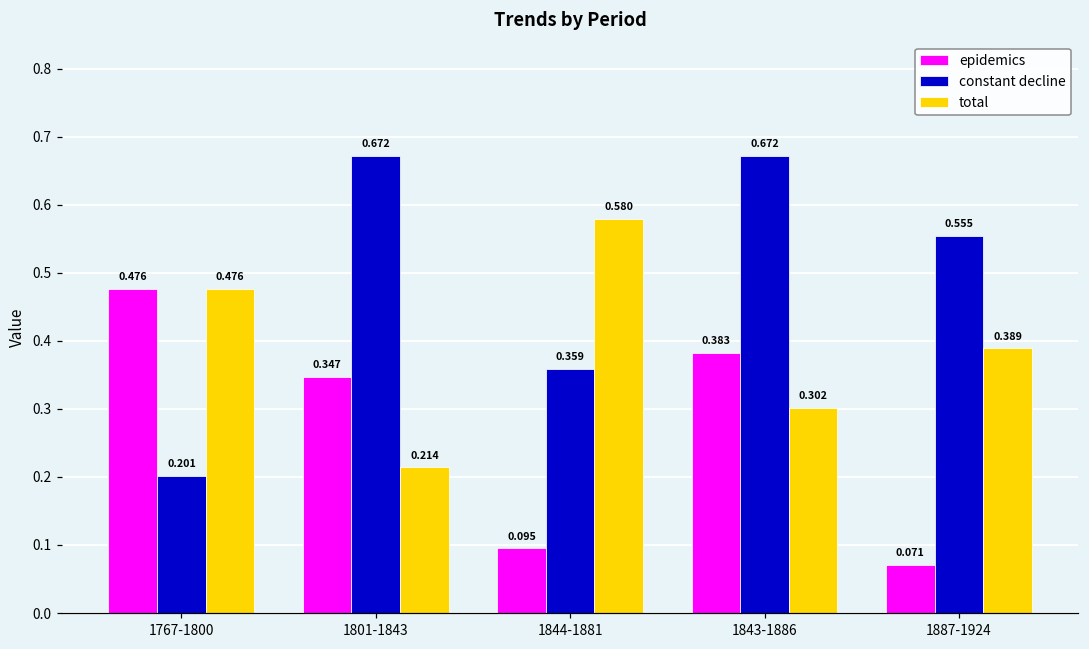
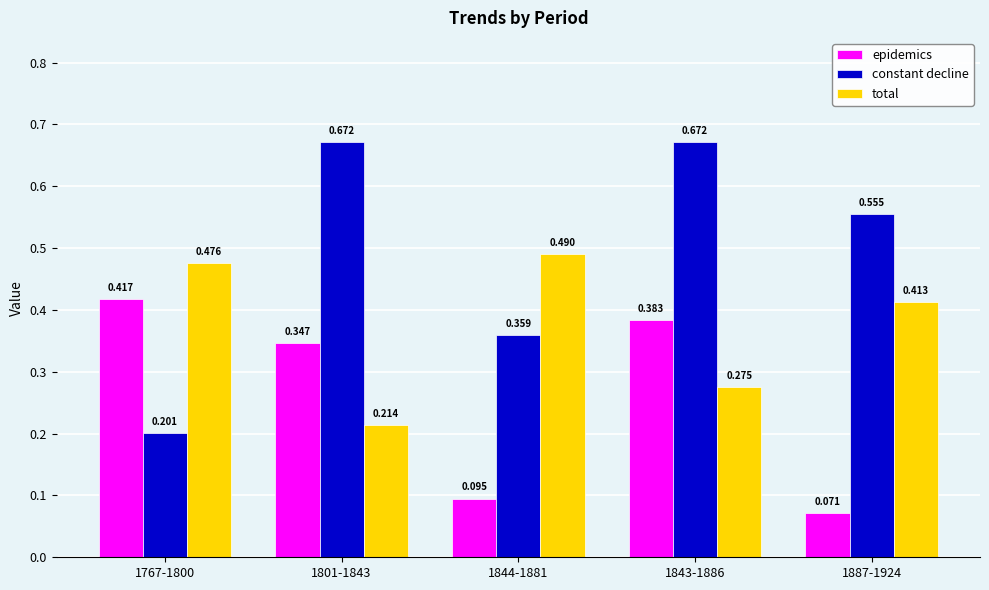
epidemics, 1767-1800: 0.476 -> 0.417
total, 1844-1881: 0.580 -> 0.490
total, 1843-1886: 0.302 -> 0.275
total, 1887-1924: 0.389 -> 0.413
